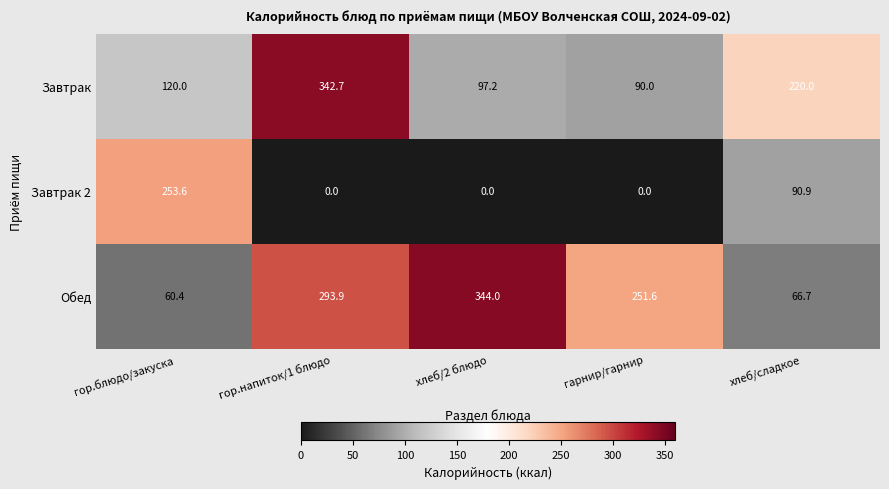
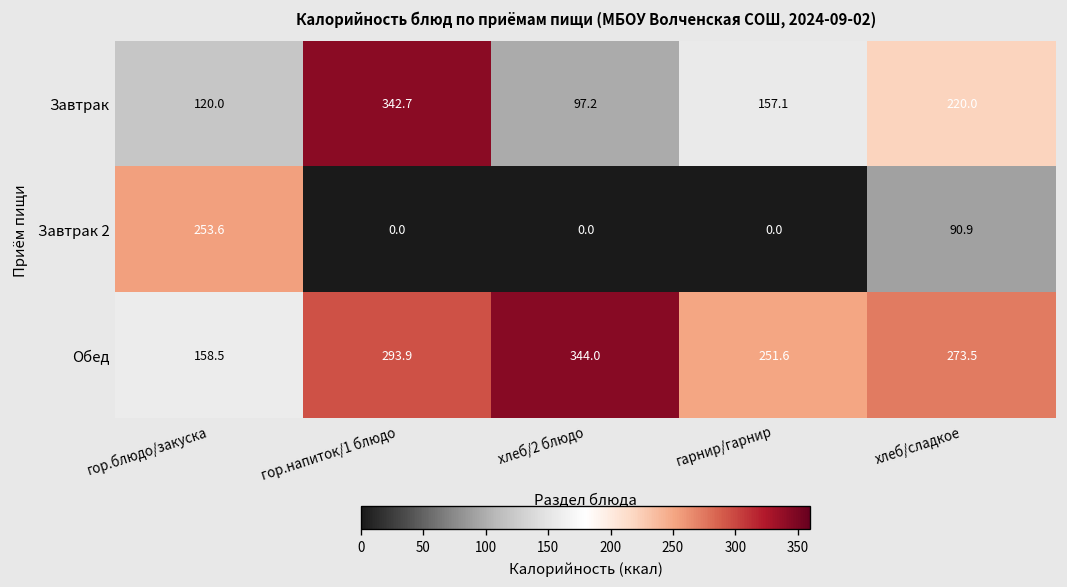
Завтрак, гарнир/гарнир: 90.0 -> 157.1
Обед, гор.блюдо/закуска: 60.4 -> 158.5
Обед, хлеб/сладкое: 66.7 -> 273.5
